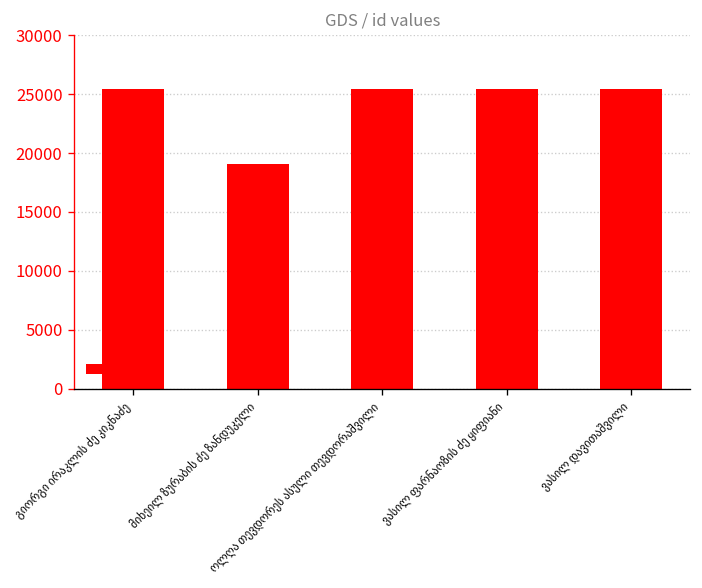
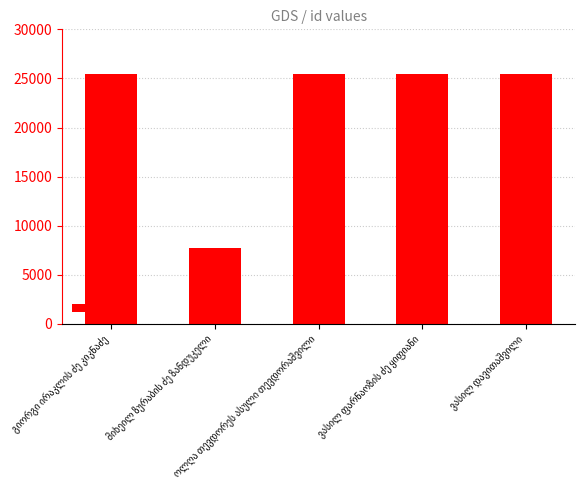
მიხეილ ზურაბის ძე ზანდუკელი: 19000 -> 8000
